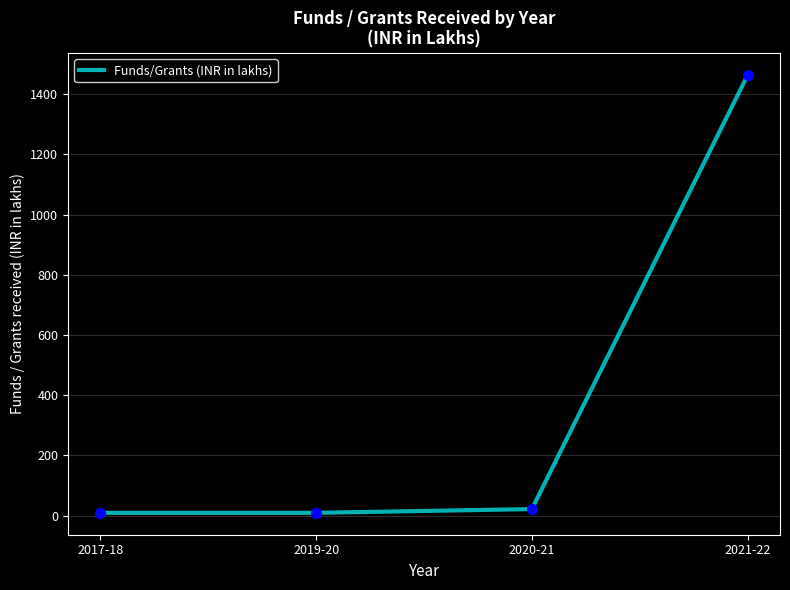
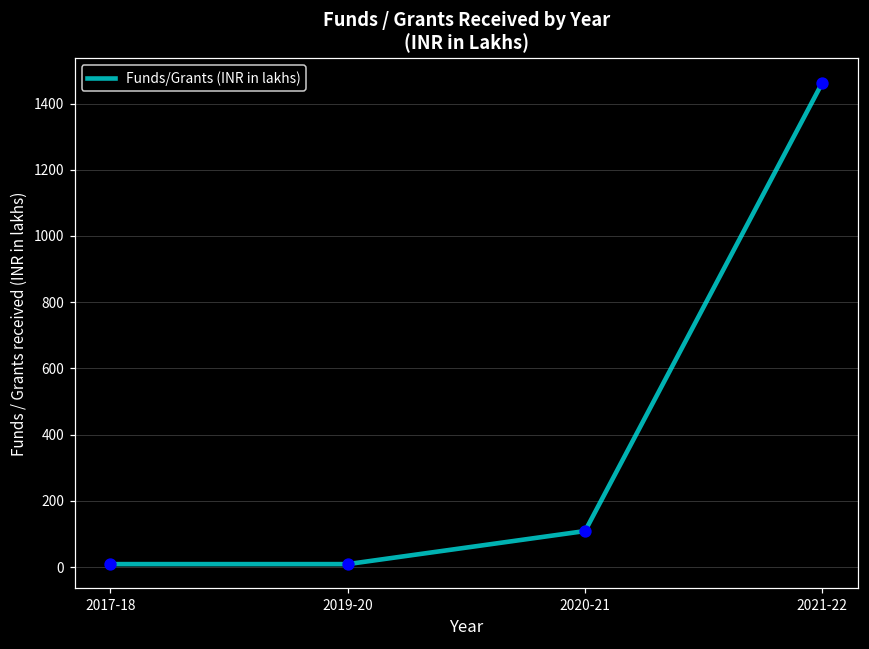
2020-21: 20 -> 110
